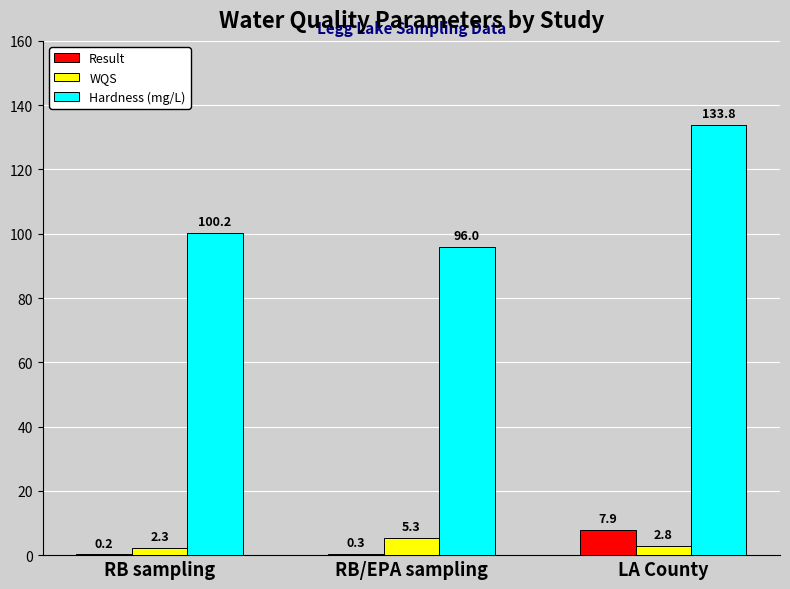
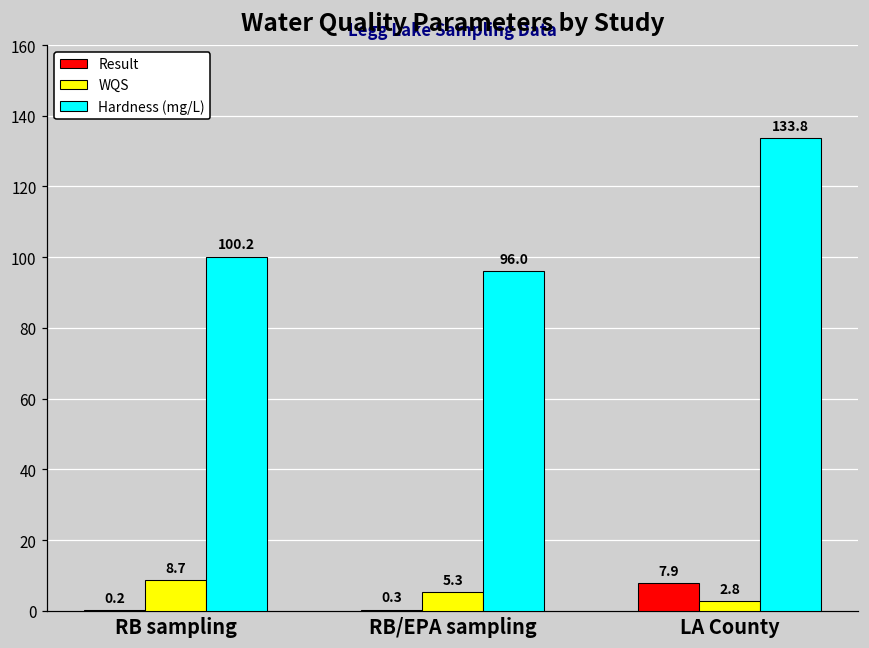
WQS, RB sampling: 2.3 -> 8.7
